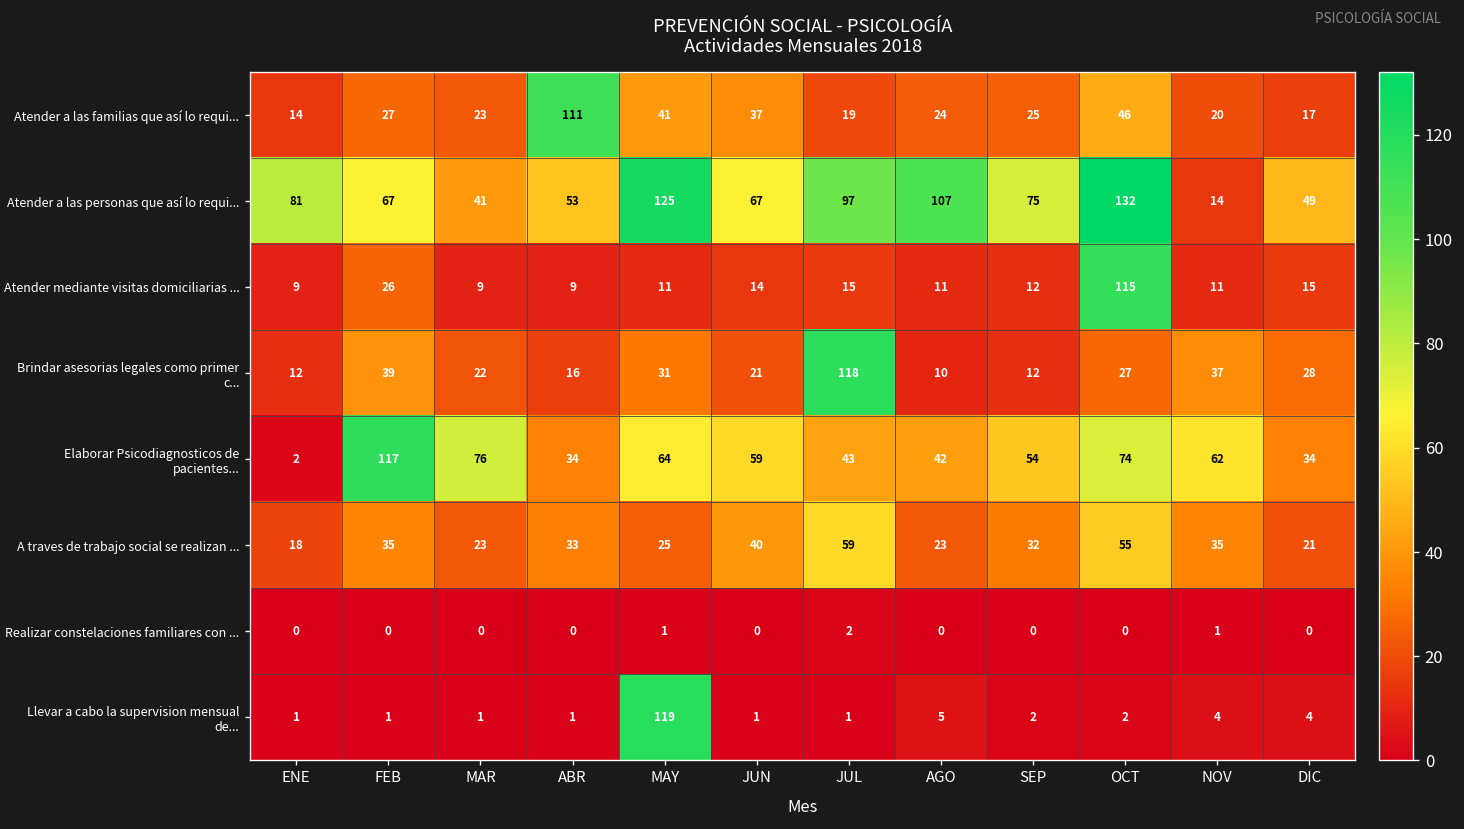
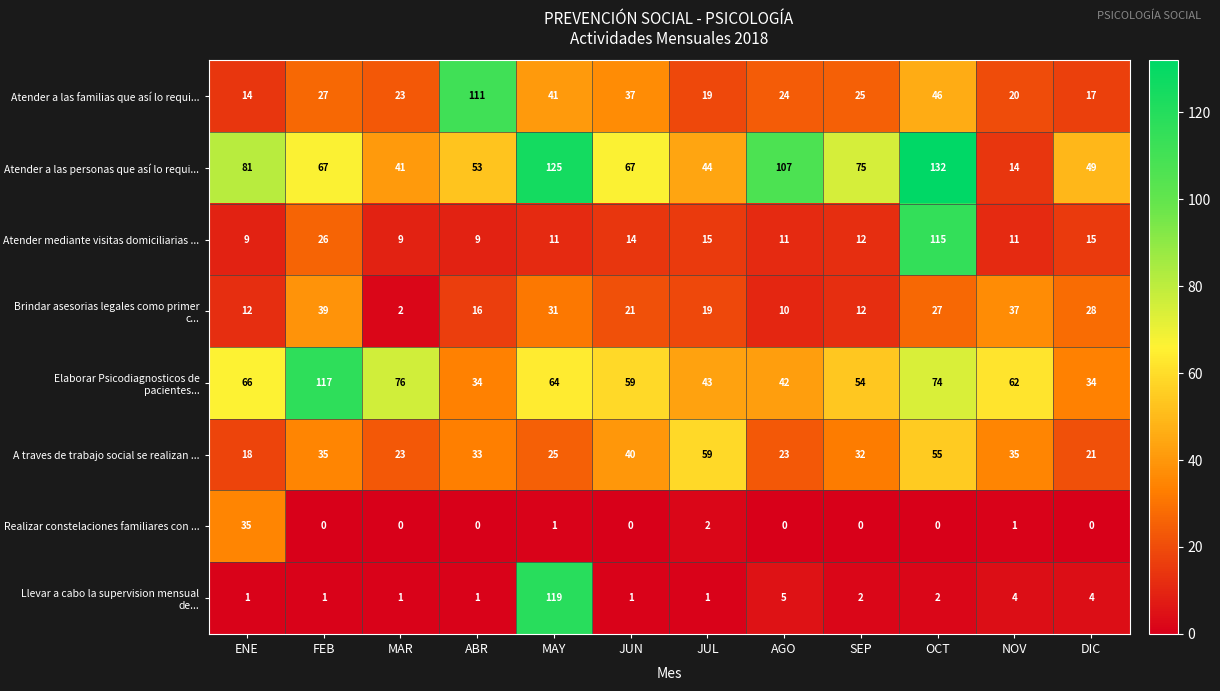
Atender a las personas que así lo requi..., JUL: 97 -> 44
Brindar asesorias legales como primer c..., MAR: 22 -> 2
Brindar asesorias legales como primer c..., JUL: 118 -> 19
Elaborar Psicodiagnosticos de pacientes..., ENE: 2 -> 66
Realizar constelaciones familiares con ..., ENE: 0 -> 35
